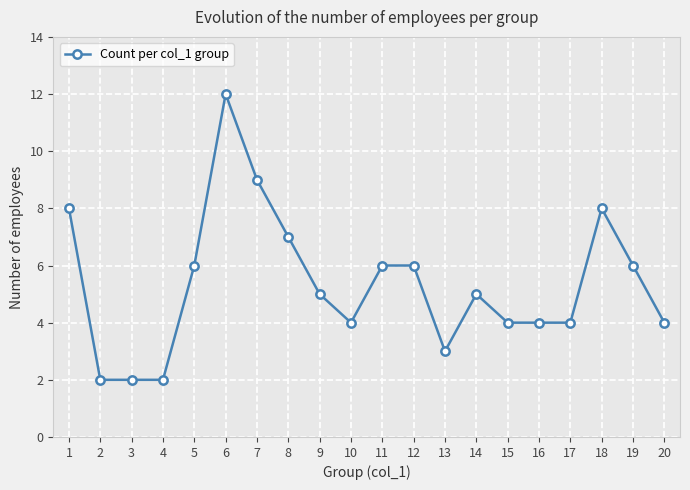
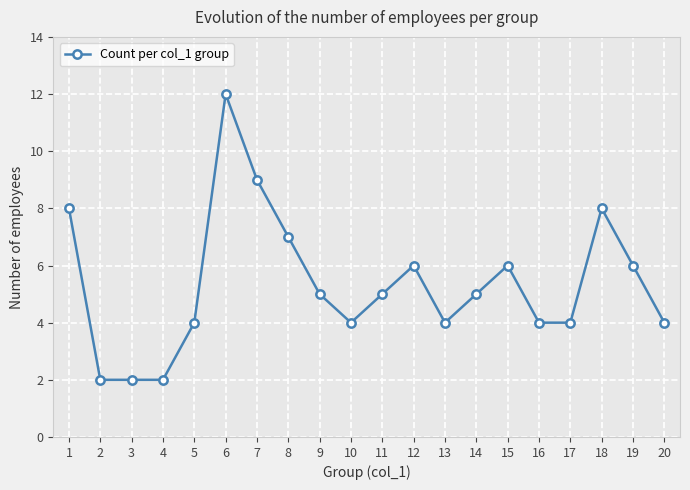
5: 6 -> 4
11: 6 -> 5
13: 3 -> 4
15: 4 -> 6
